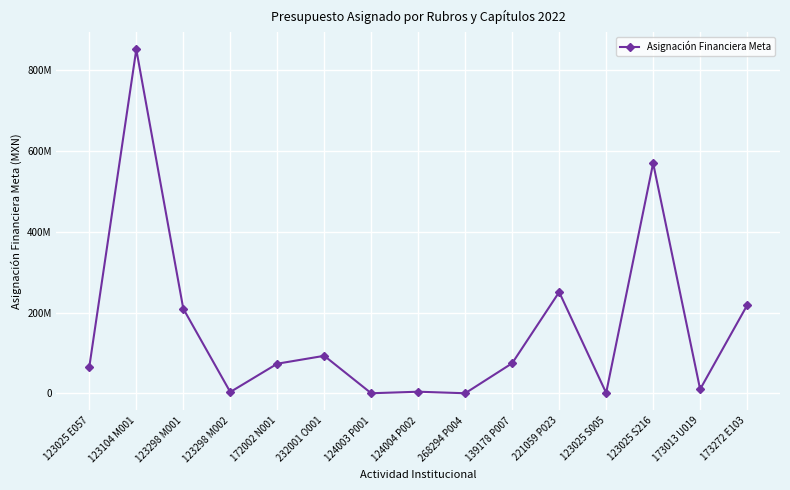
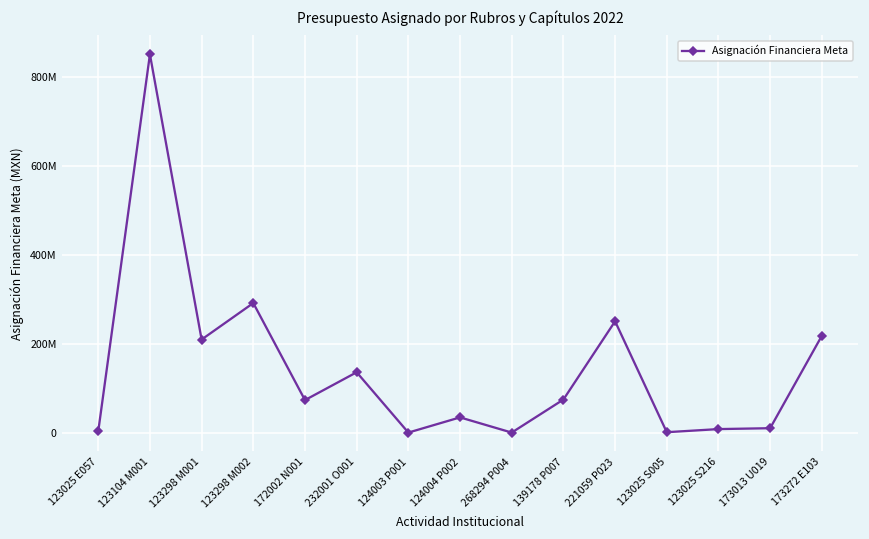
123025 E057: 70000000 -> 0
123298 M002: 0 -> 290000000
232001 O001: 90000000 -> 140000000
124004 P002: 0 -> 30000000
123025 S216: 570000000 -> 10000000
